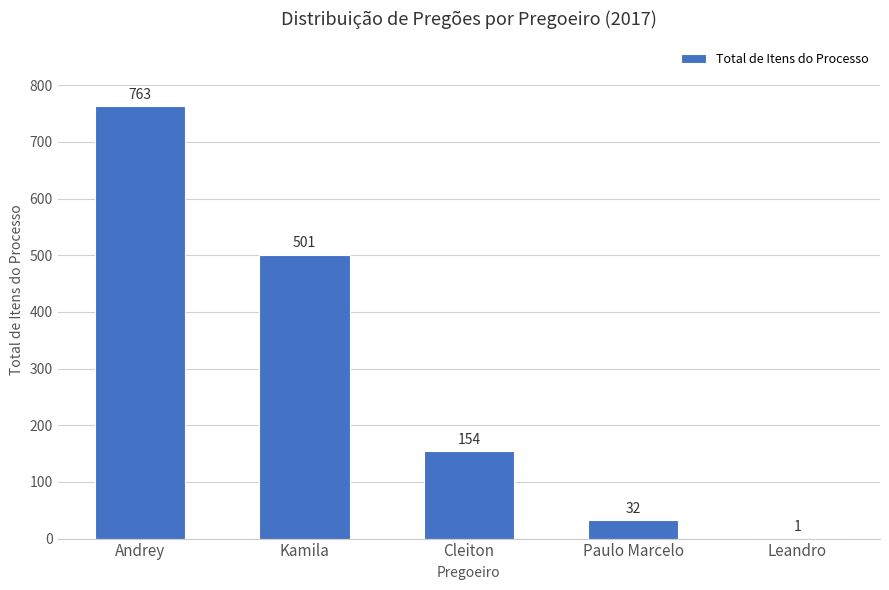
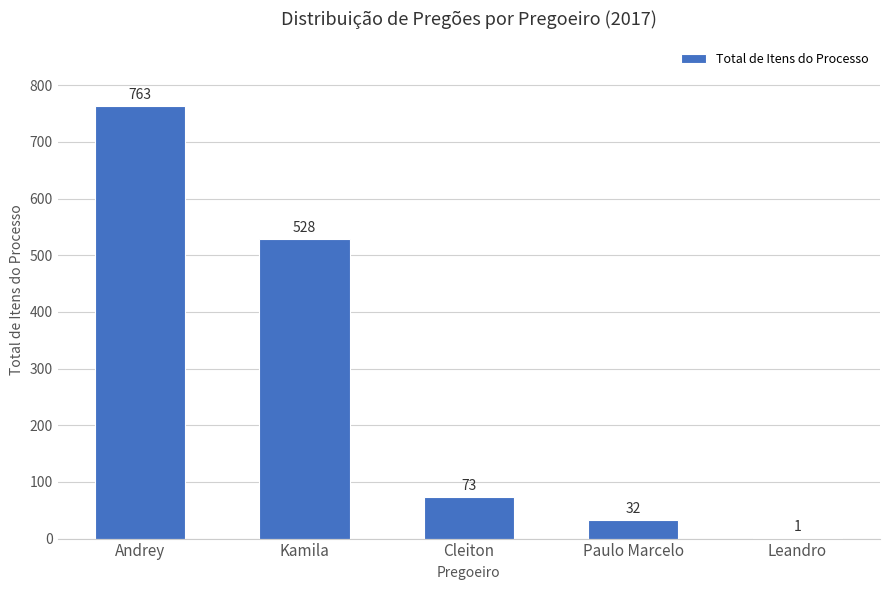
Kamila: 501 -> 528
Cleiton: 154 -> 73
